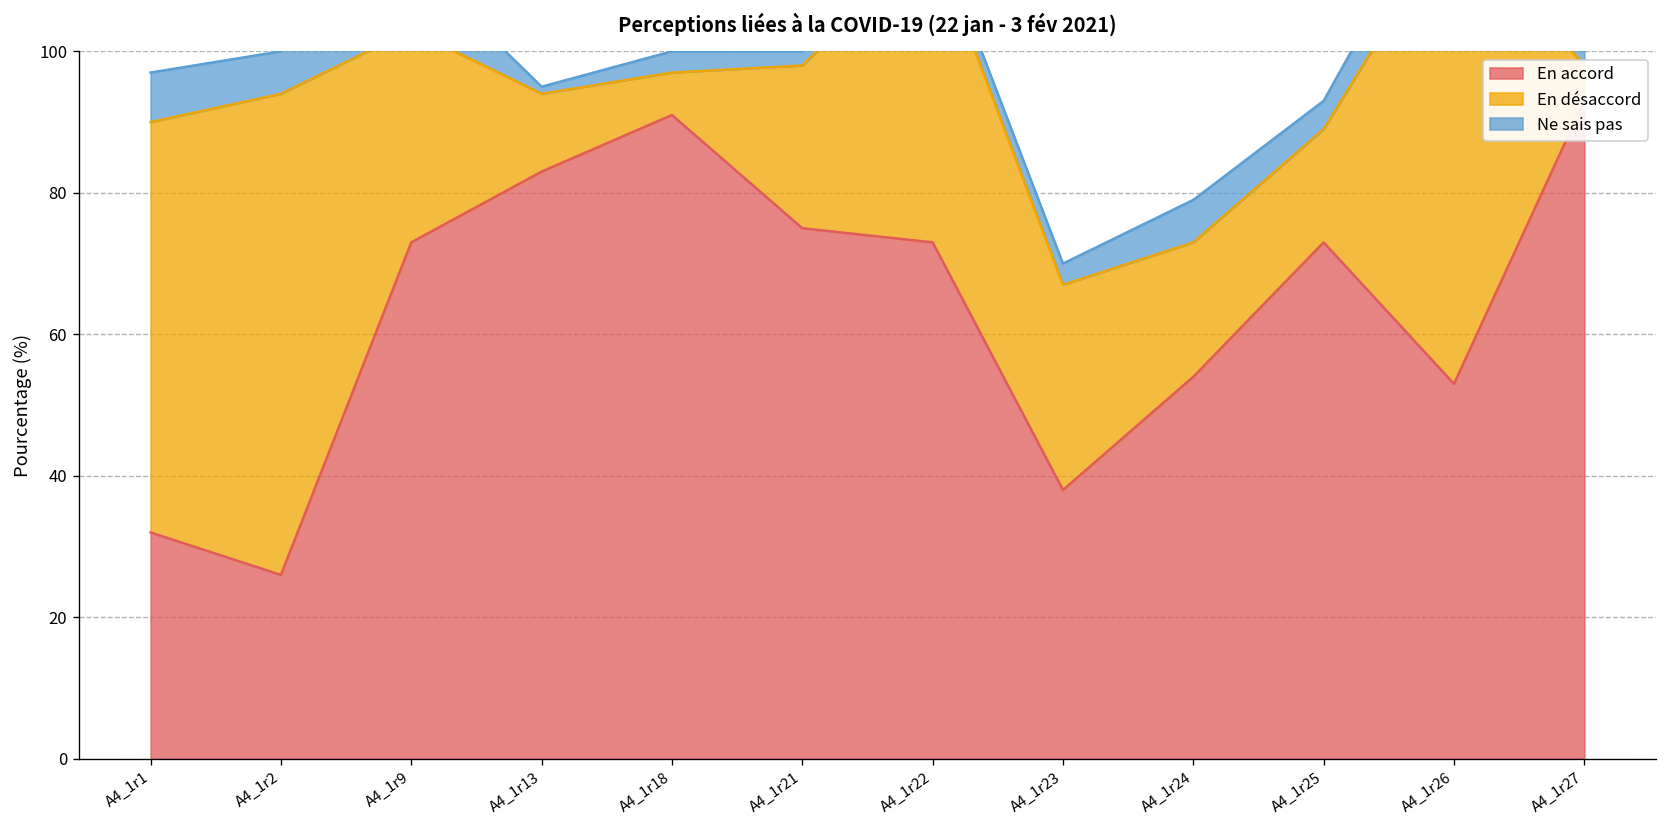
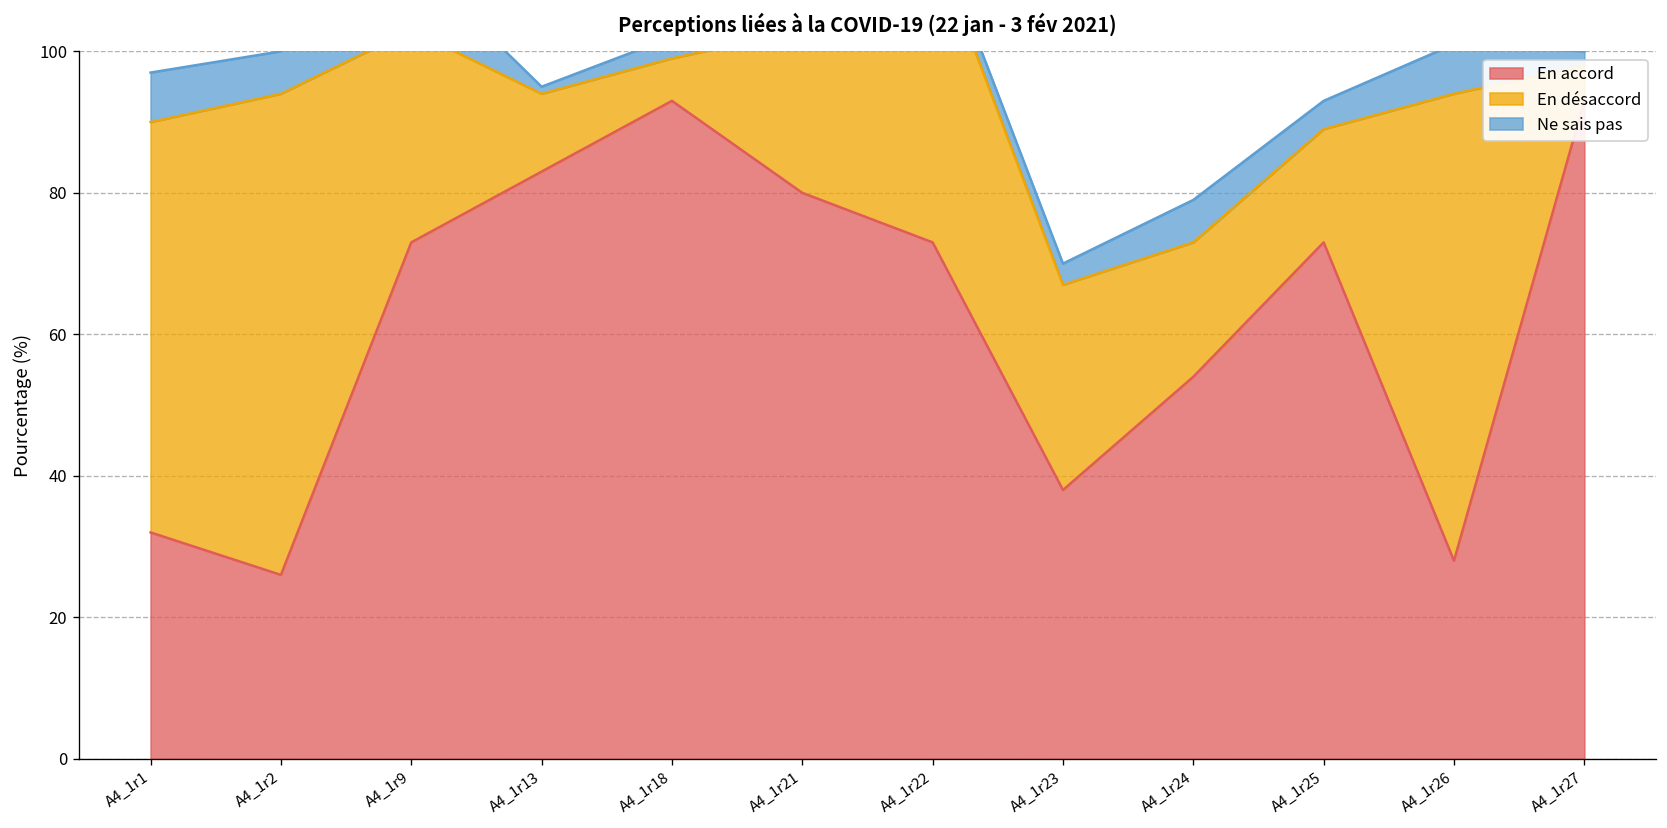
En accord, A4_1r18: 91 -> 93
En accord, A4_1r21: 75 -> 80
En accord, A4_1r26: 53 -> 28
